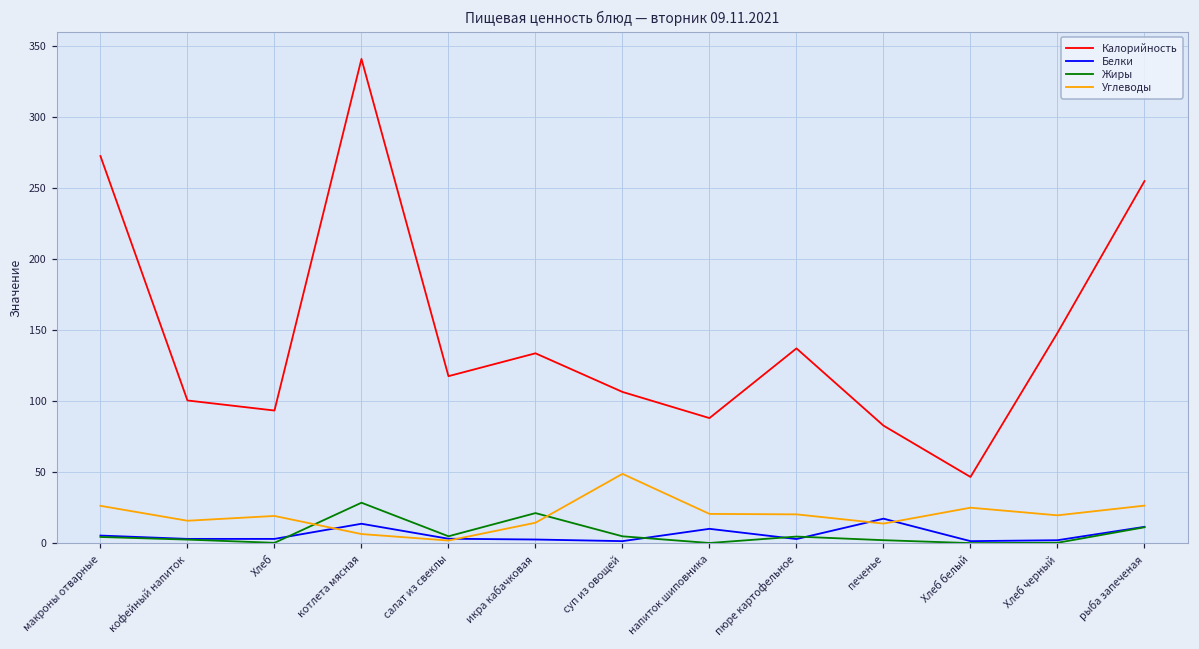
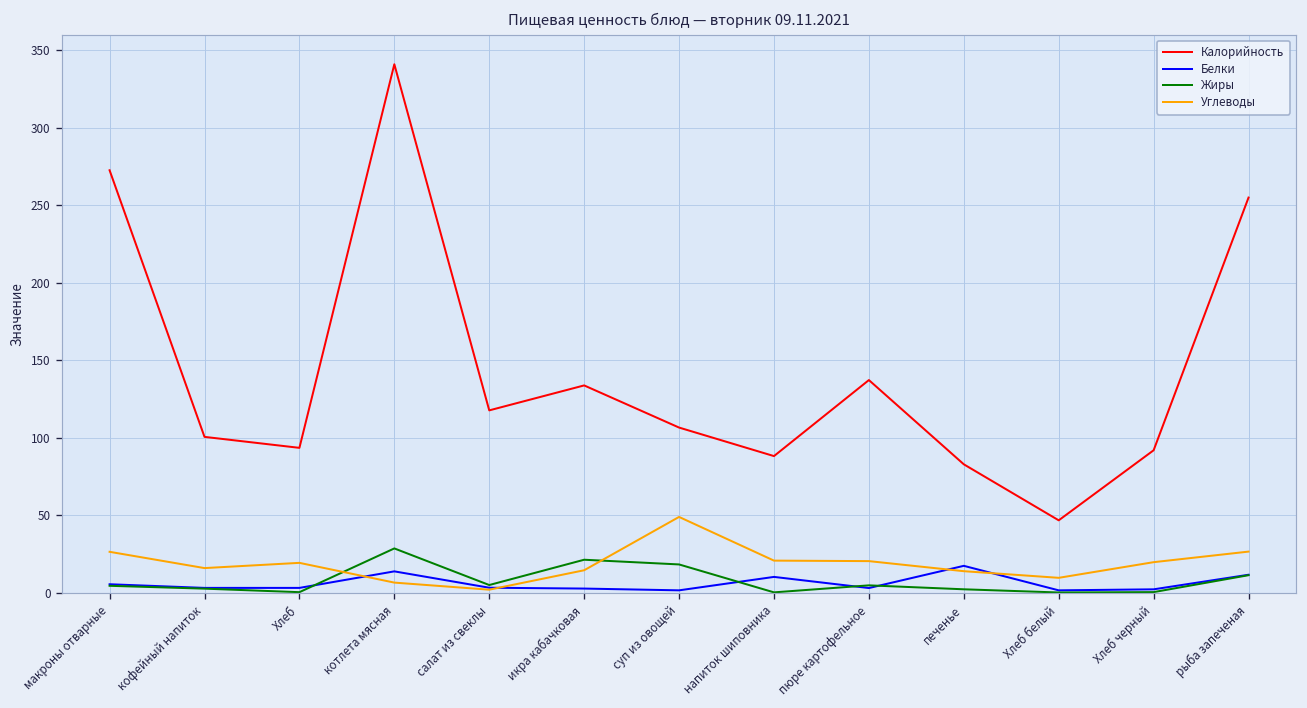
Жиры, суп из овощей: 5 -> 18
Углеводы, Хлеб белый: 25 -> 10
Калорийность, Хлеб черный: 148 -> 92
